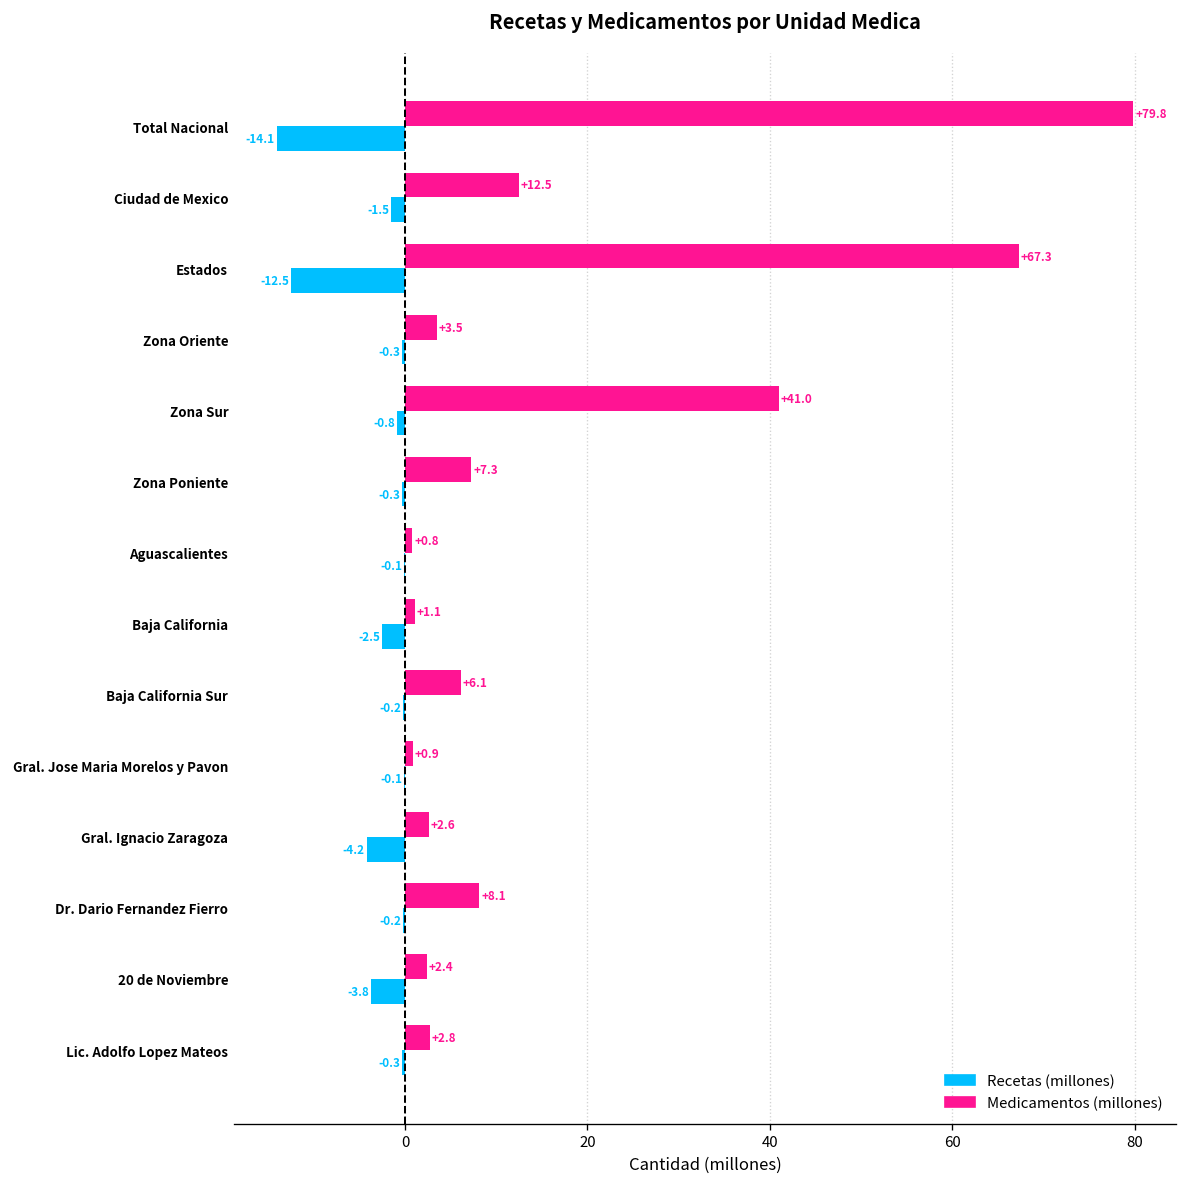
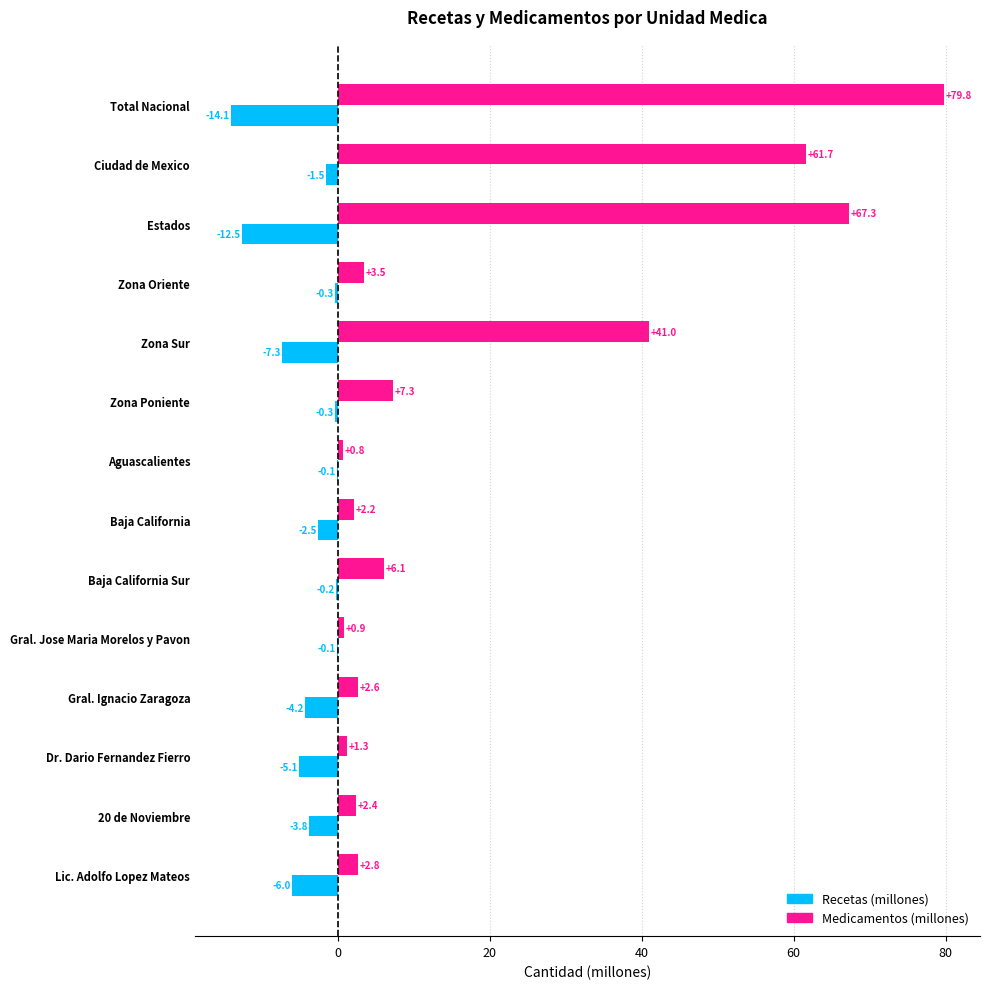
Medicamentos (millones), Ciudad de Mexico: +12.5 -> +61.7
Recetas (millones), Zona Sur: -0.8 -> -7.3
Medicamentos (millones), Baja California: +1.1 -> +2.2
Medicamentos (millones), Dr. Dario Fernandez Fierro: +8.1 -> +1.3
Recetas (millones), Dr. Dario Fernandez Fierro: -0.2 -> -5.1
Recetas (millones), Lic. Adolfo Lopez Mateos: -0.3 -> -6.0
